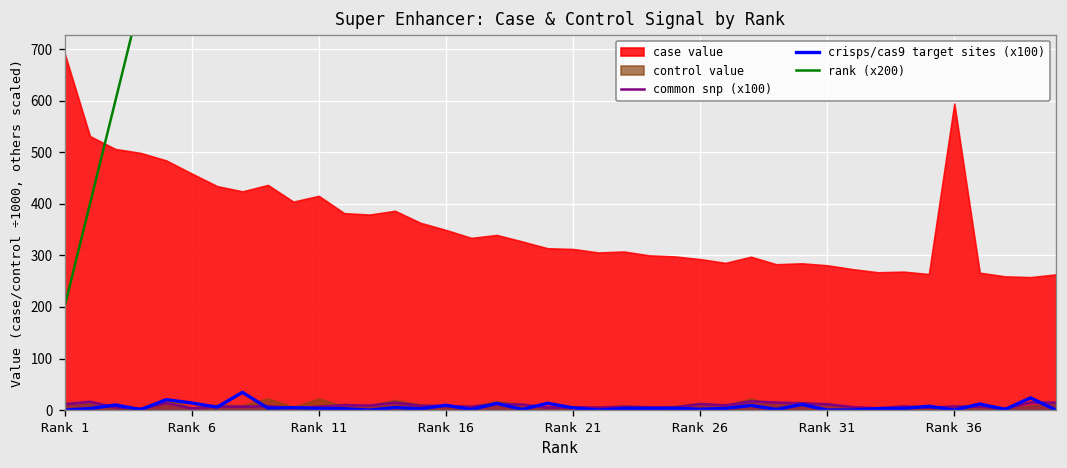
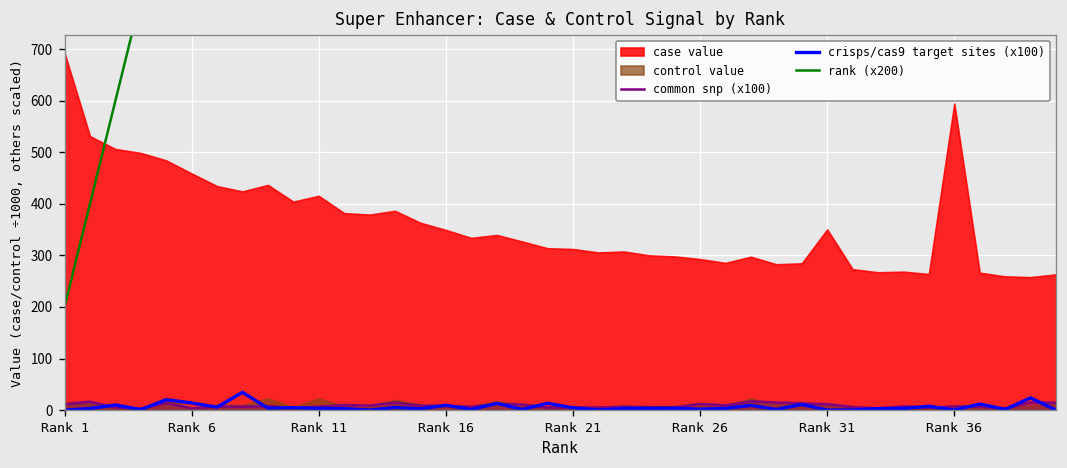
case value, Rank 31: 280 -> 350
